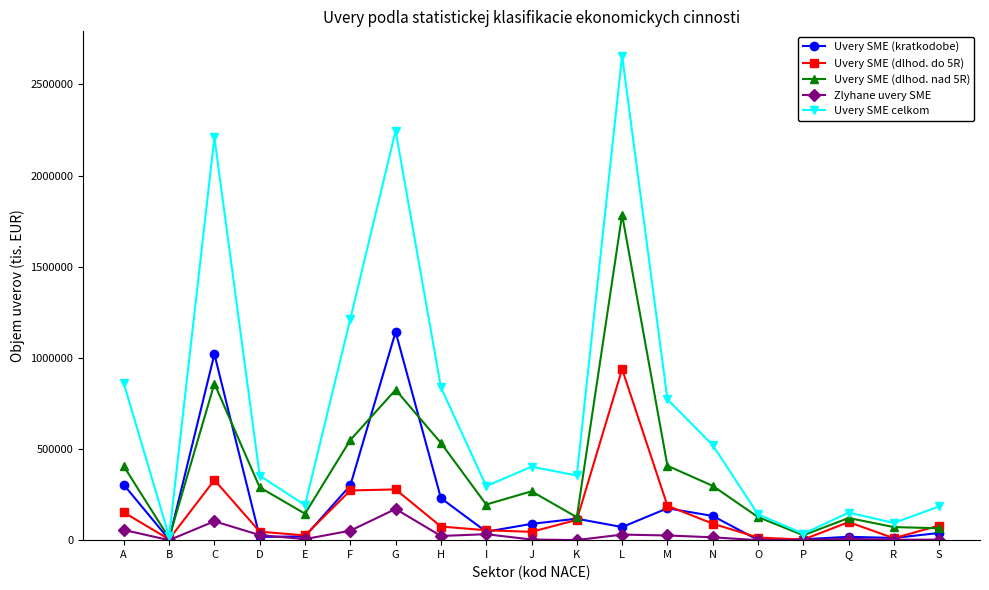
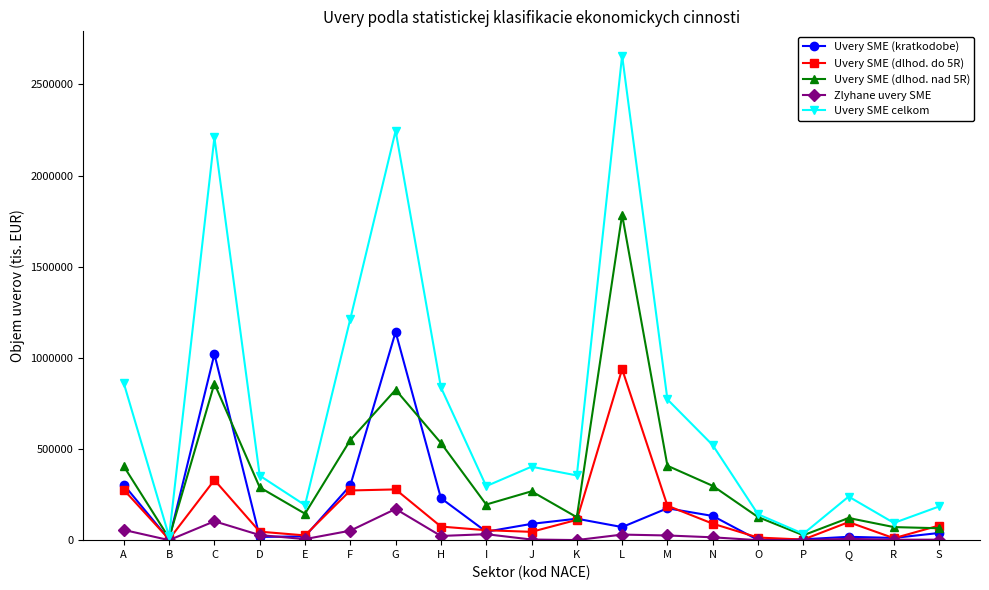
Uvery SME (dlhod. do 5R), A: 150000 -> 280000
Uvery SME celkom, Q: 150000 -> 240000
